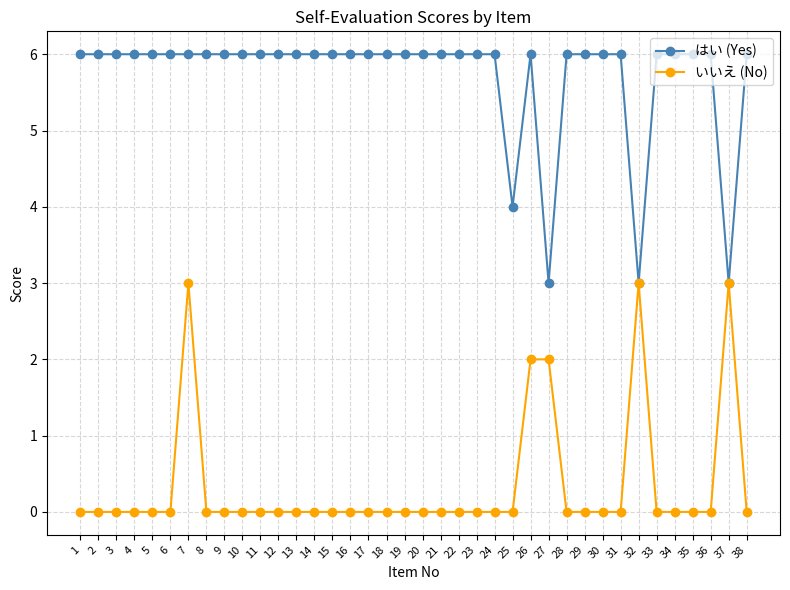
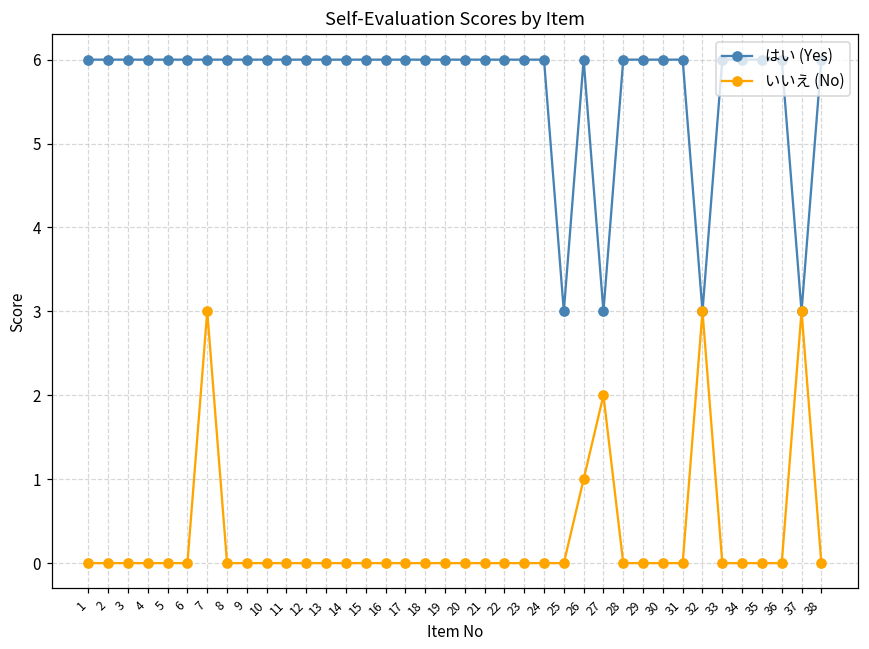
はい (Yes), 25: 4 -> 3
いいえ (No), 26: 2 -> 1
